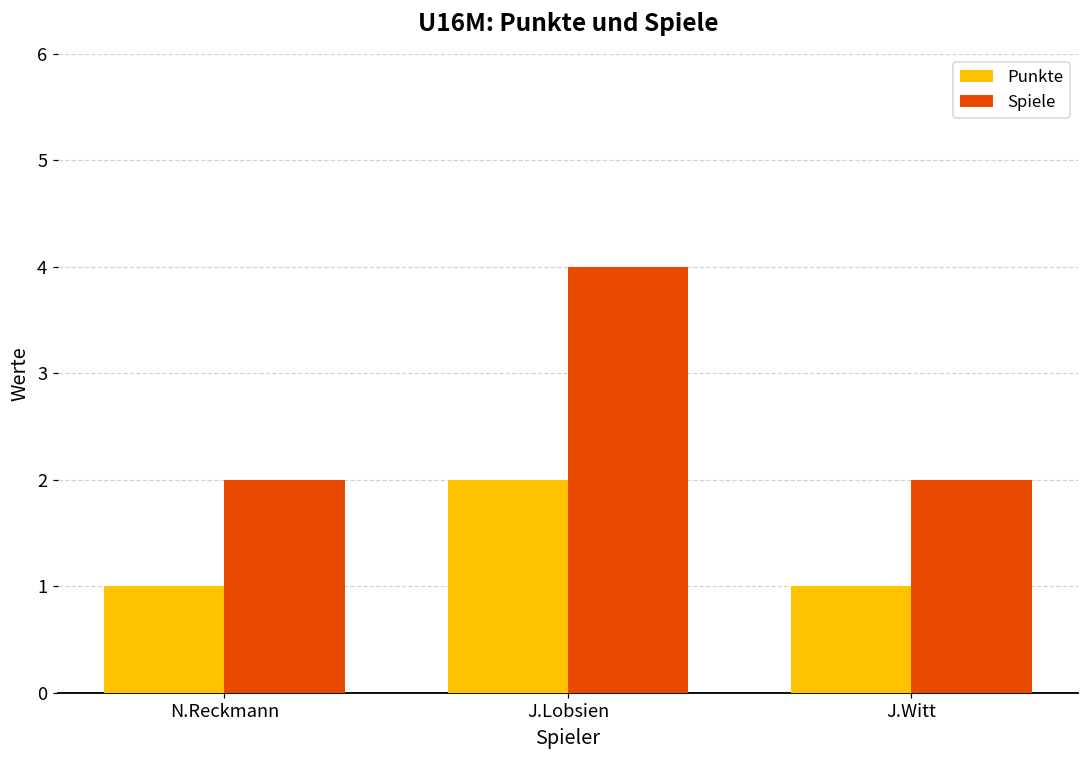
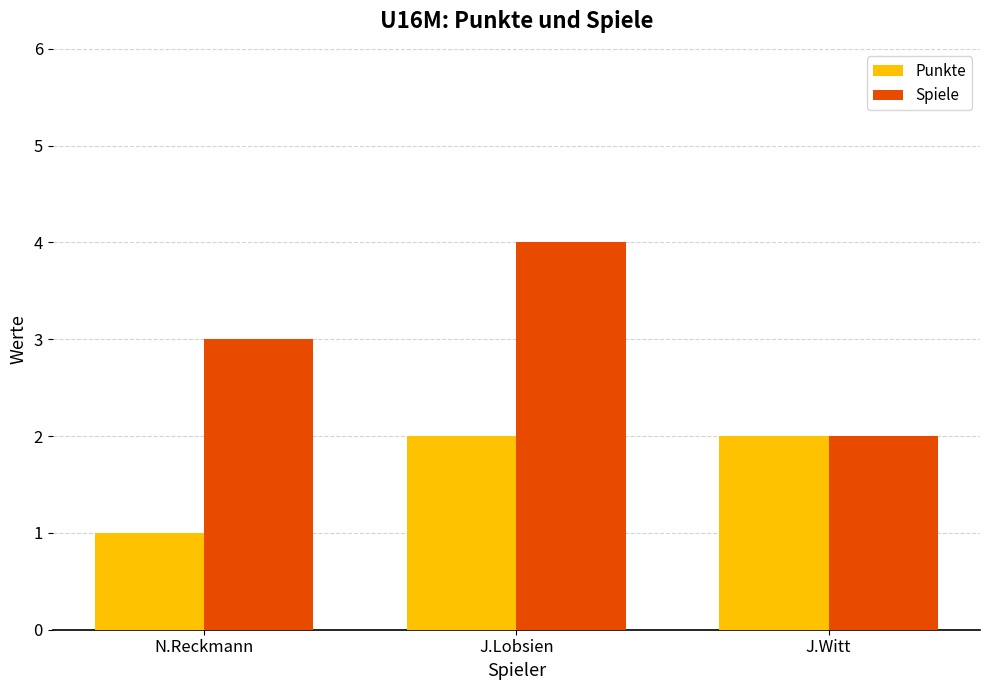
Spiele, N.Reckmann: 2 -> 3
Punkte, J.Witt: 1 -> 2
